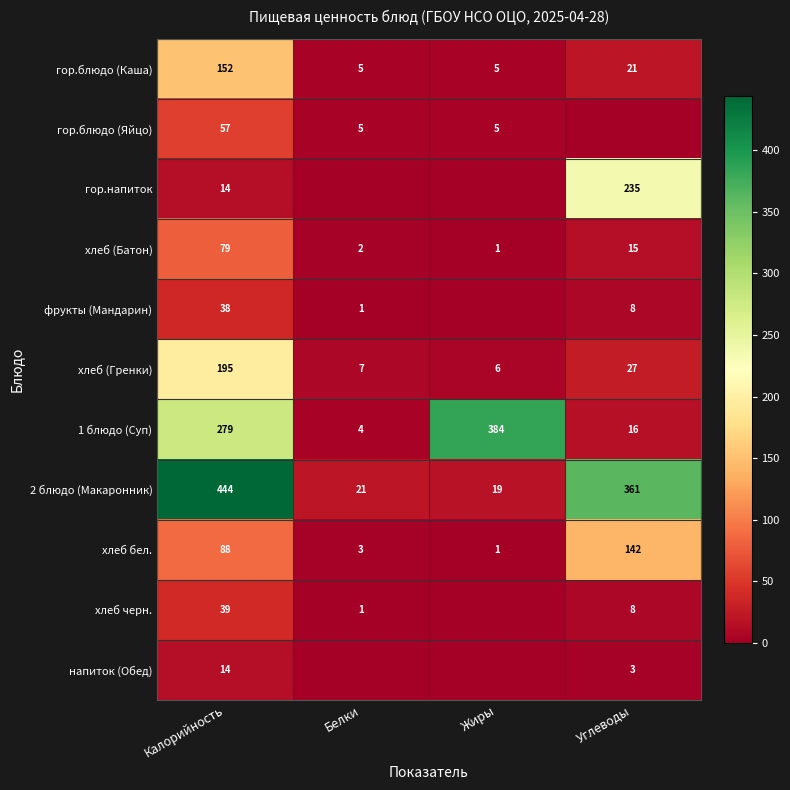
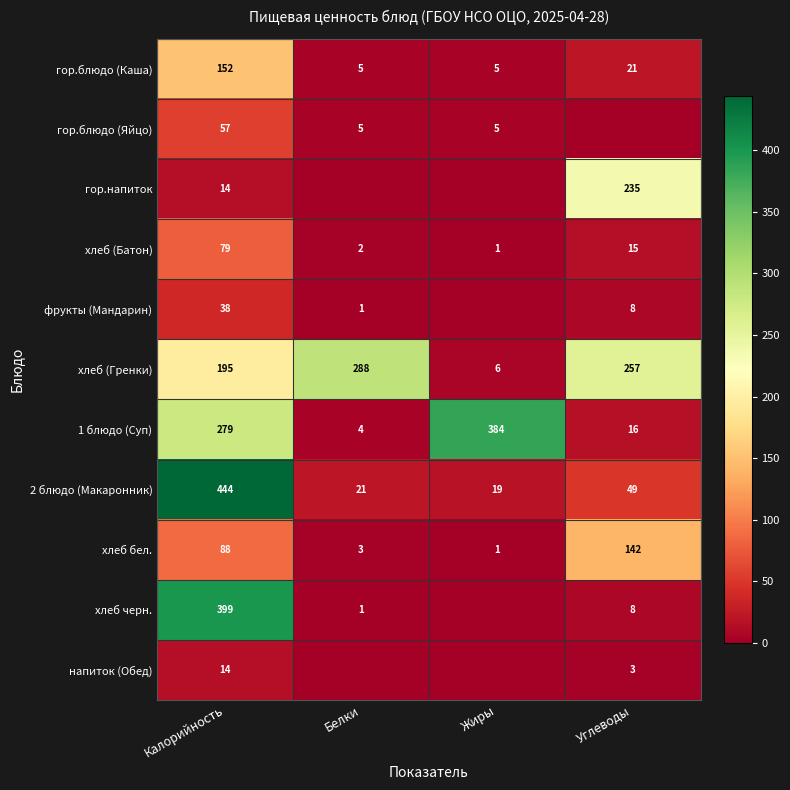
хлеб (Гренки), Белки: 7 -> 288
хлеб (Гренки), Углеводы: 27 -> 257
2 блюдо (Макаронник), Углеводы: 361 -> 49
хлеб черн., Калорийность: 39 -> 399
